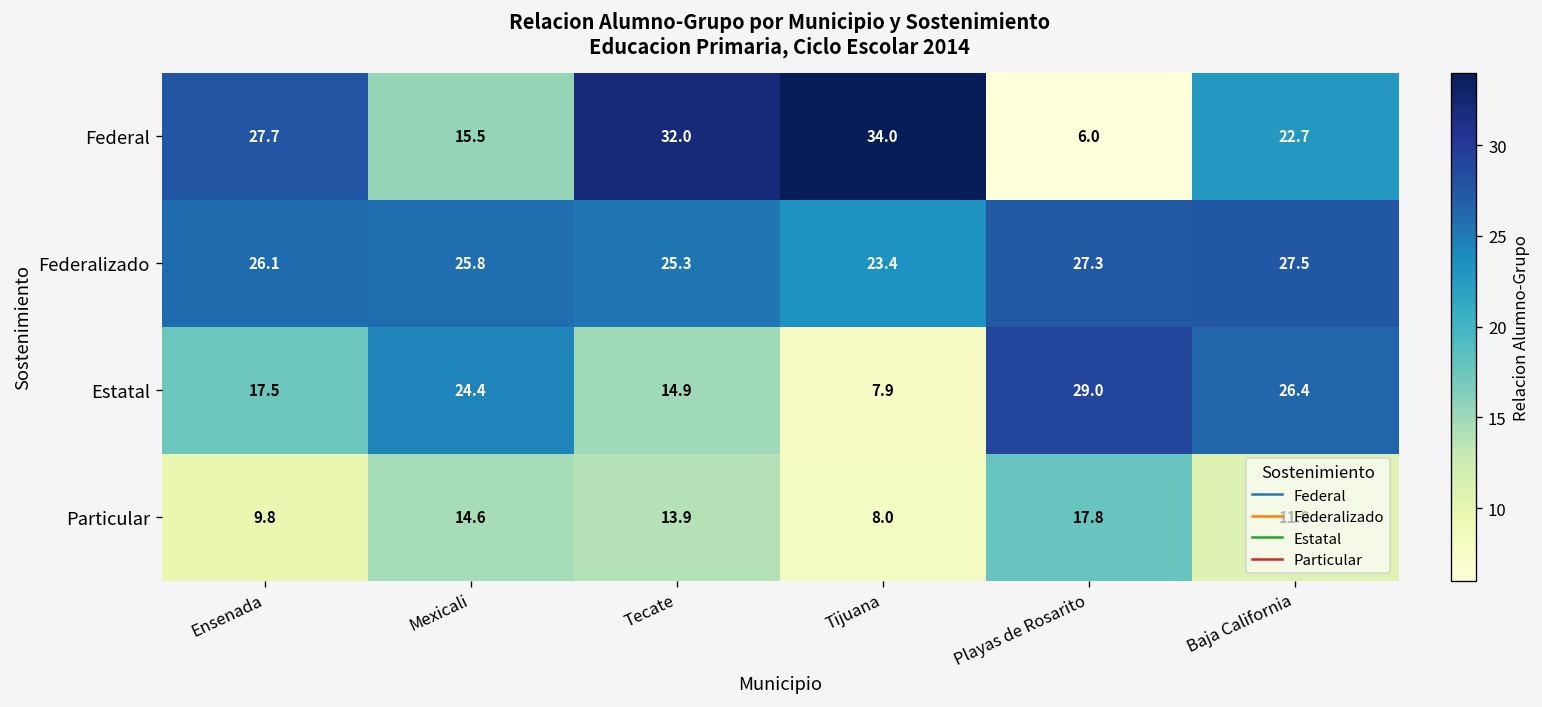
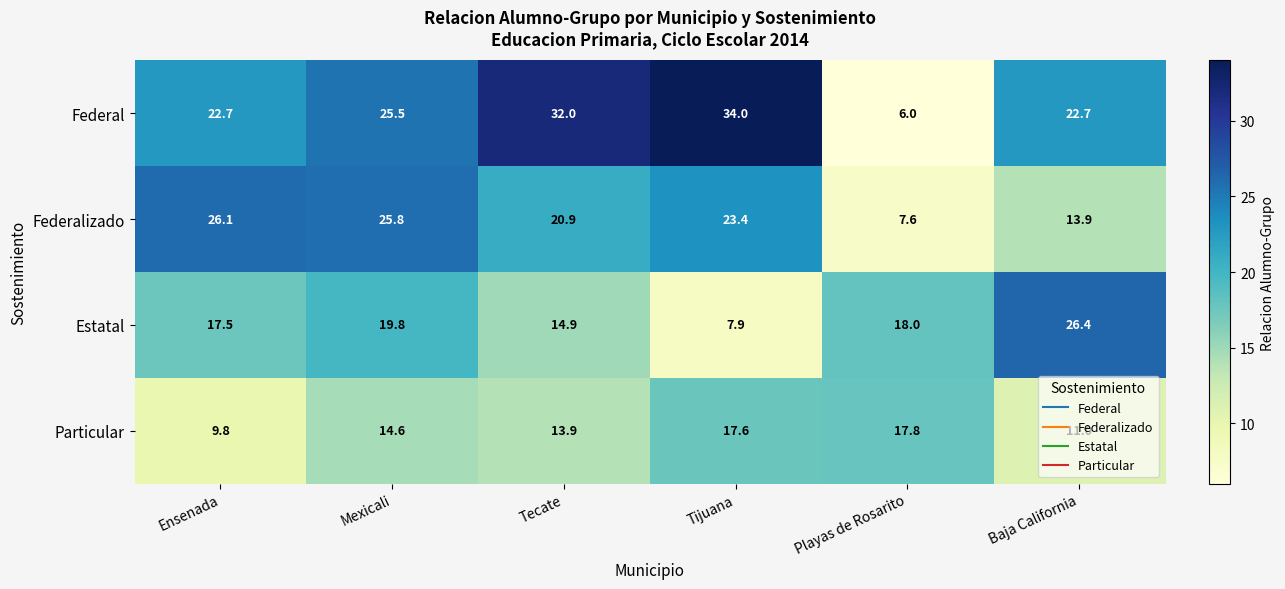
Federal, Ensenada: 27.7 -> 22.7
Federal, Mexicali: 15.5 -> 25.5
Federalizado, Tecate: 25.3 -> 20.9
Federalizado, Playas de Rosarito: 27.3 -> 7.6
Federalizado, Baja California: 27.5 -> 13.9
Estatal, Mexicali: 24.4 -> 19.8
Estatal, Playas de Rosarito: 29.0 -> 18.0
Particular, Tijuana: 8.0 -> 17.6
